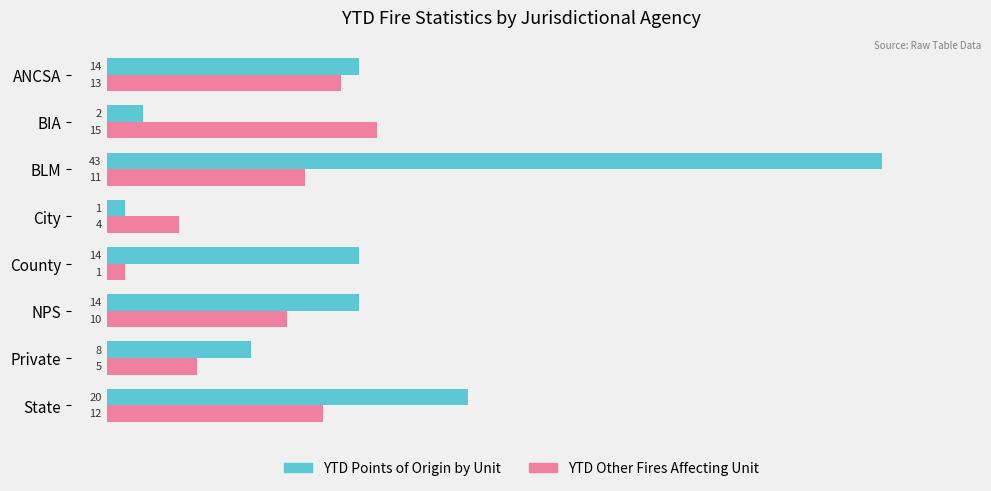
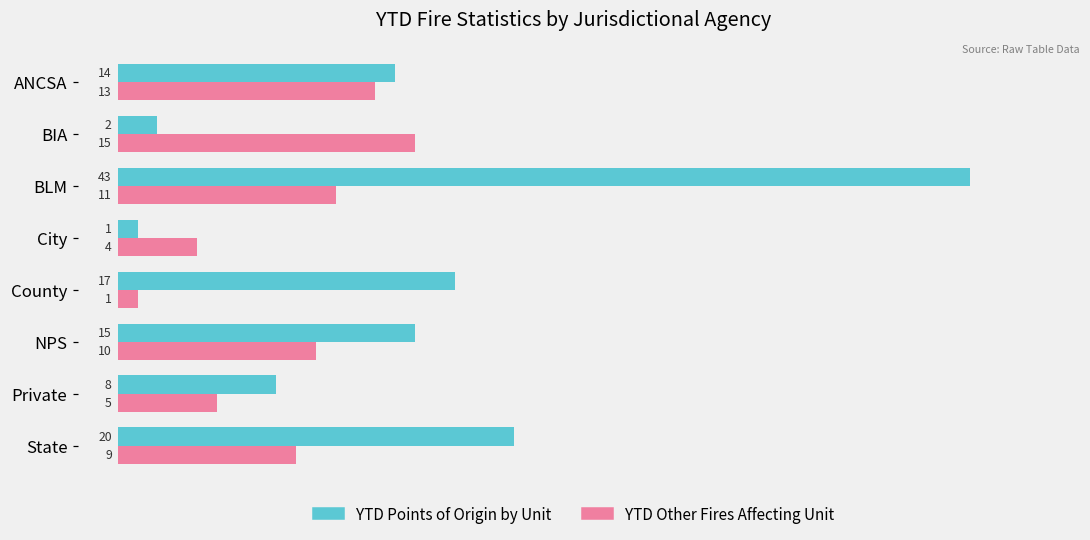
YTD Points of Origin by Unit, County: 14 -> 17
YTD Points of Origin by Unit, NPS: 14 -> 15
YTD Other Fires Affecting Unit, State: 12 -> 9
